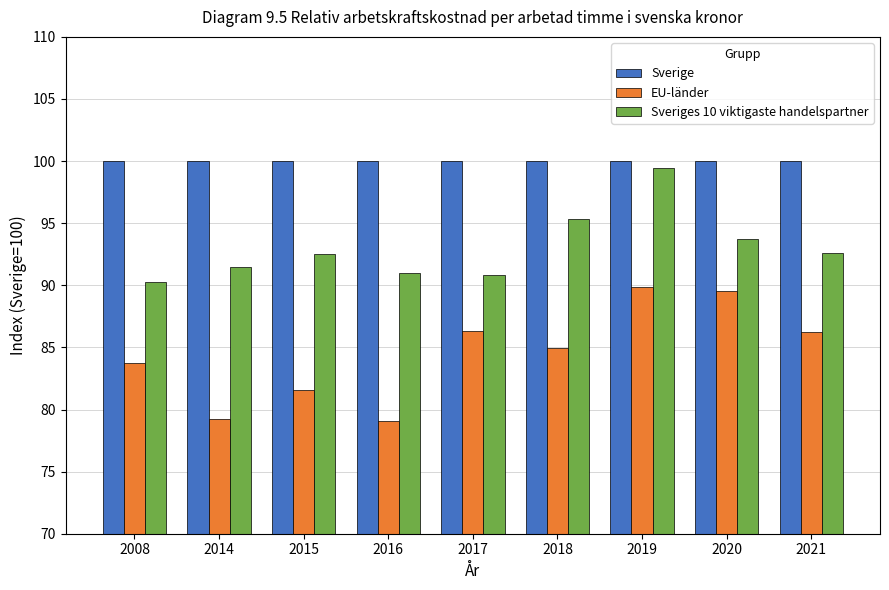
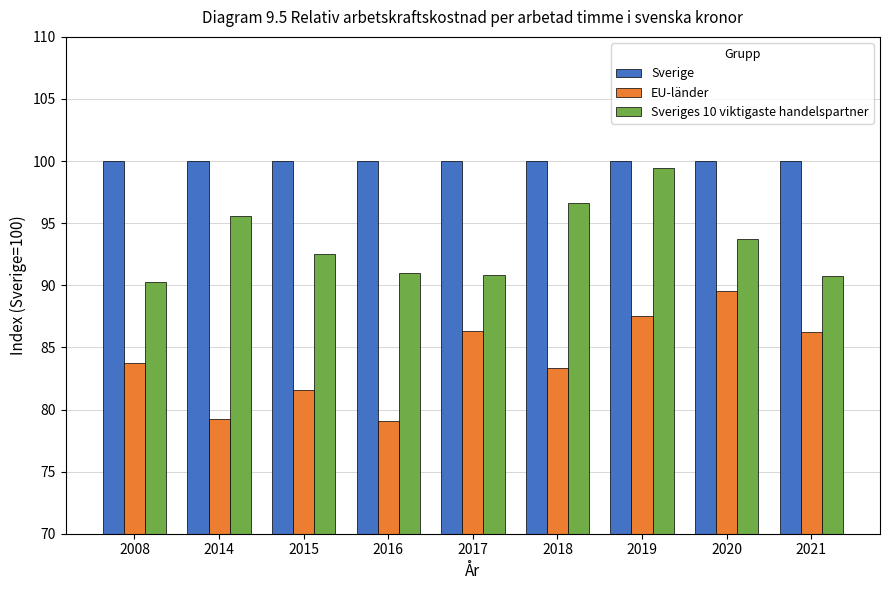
Sveriges 10 viktigaste handelspartner, 2014: 91.5 -> 95.6
EU-länder, 2018: 85.0 -> 83.3
Sveriges 10 viktigaste handelspartner, 2018: 95.3 -> 96.6
EU-länder, 2019: 89.8 -> 87.5
Sveriges 10 viktigaste handelspartner, 2021: 92.6 -> 90.7
